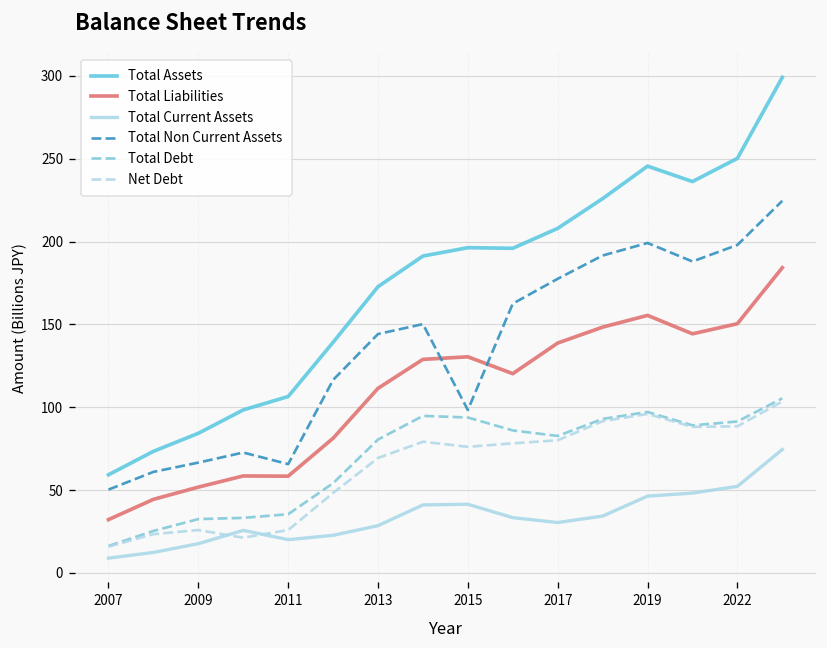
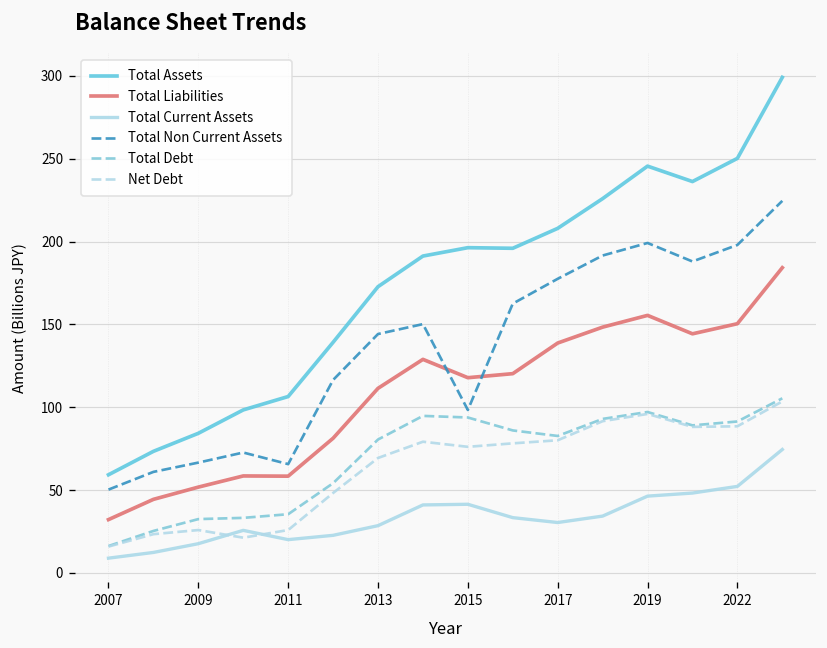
Total Liabilities, 2015: 130 -> 118
